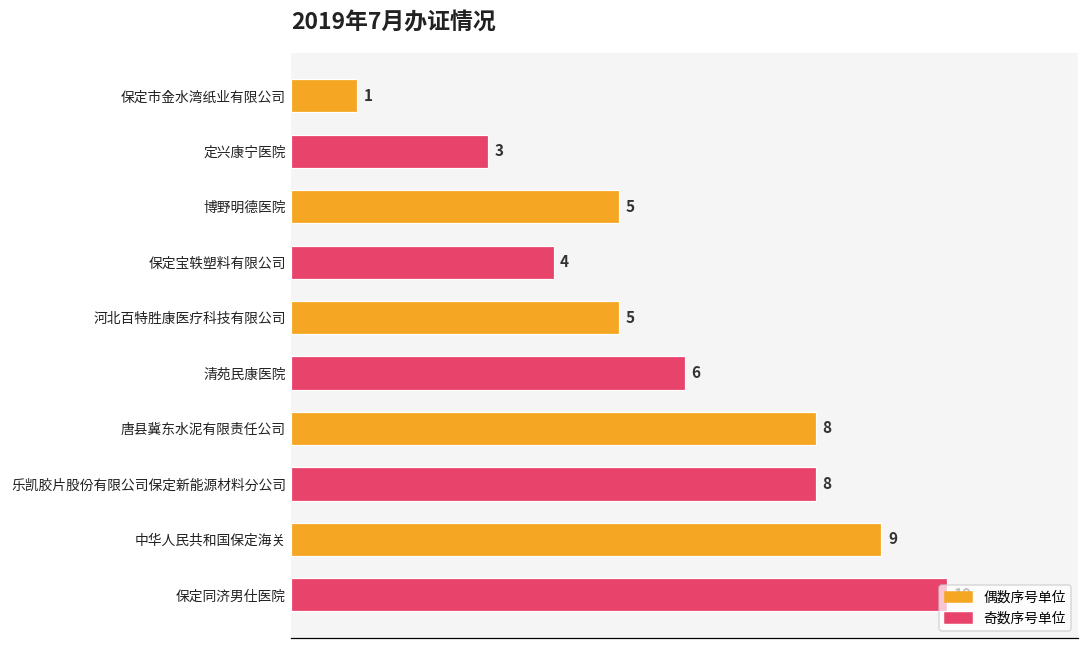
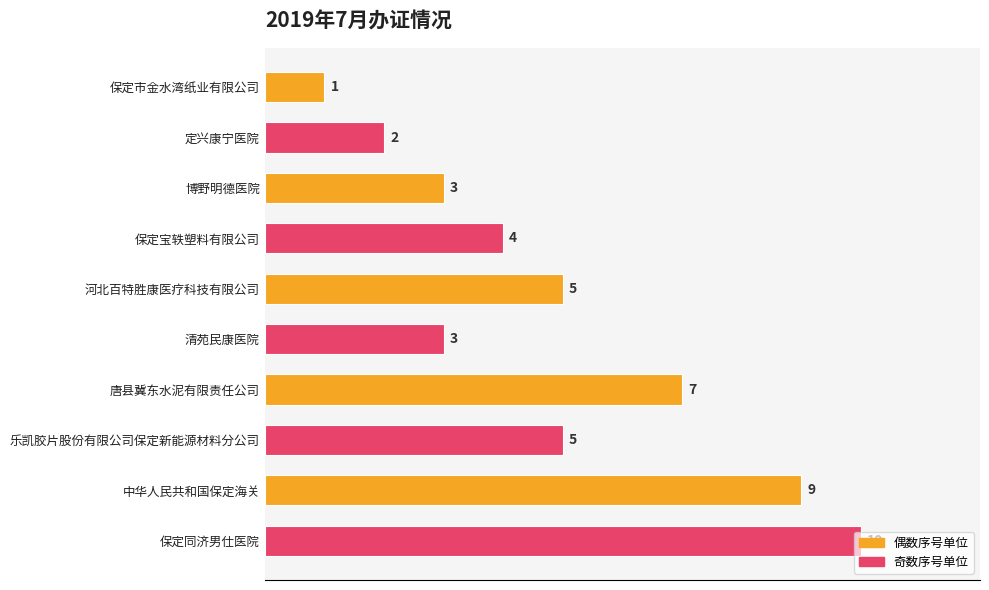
定兴康宁医院: 3 -> 2
博野明德医院: 5 -> 3
清苑民康医院: 6 -> 3
唐县冀东水泥有限责任公司: 8 -> 7
乐凯胶片股份有限公司保定新能源材料分公司: 8 -> 5
